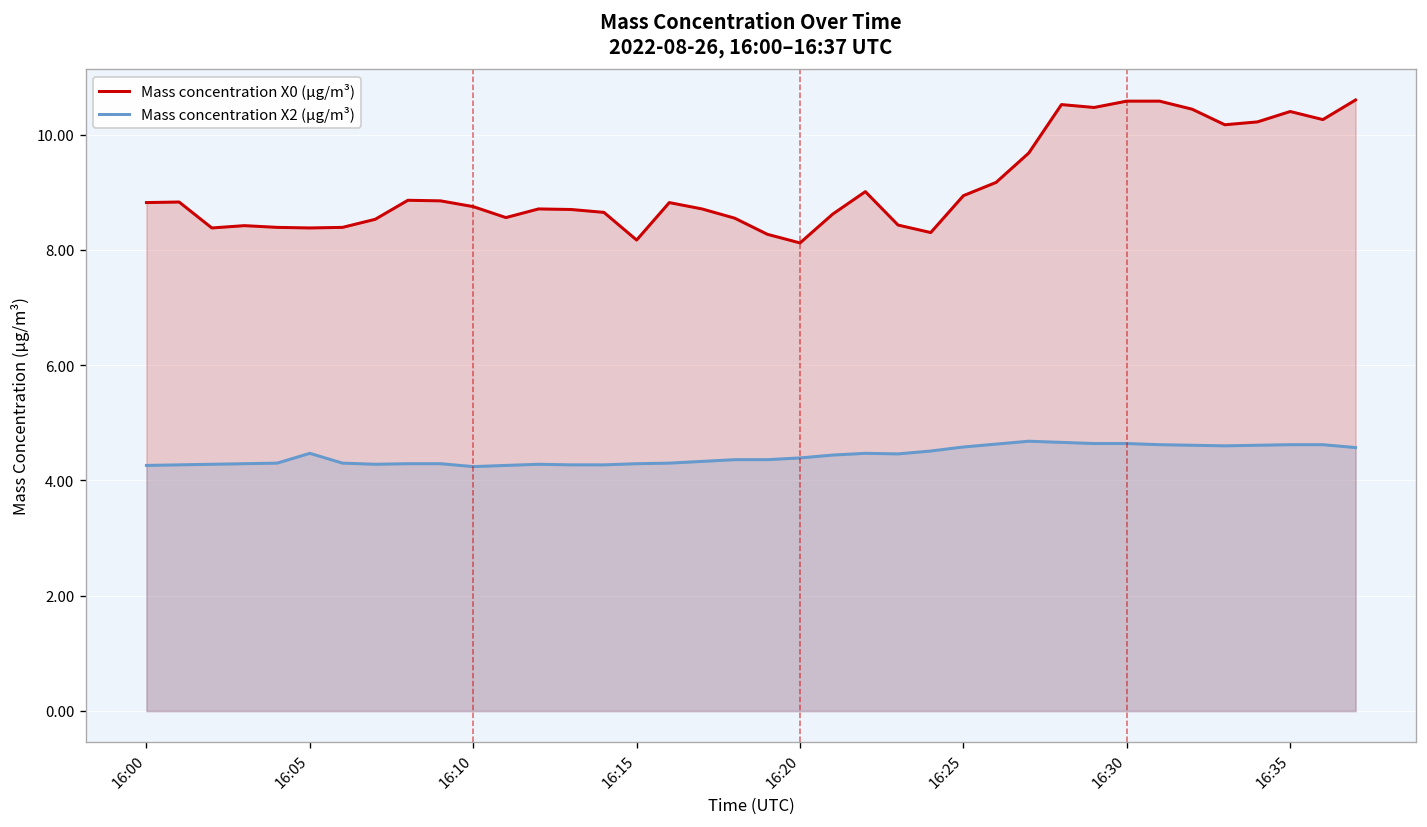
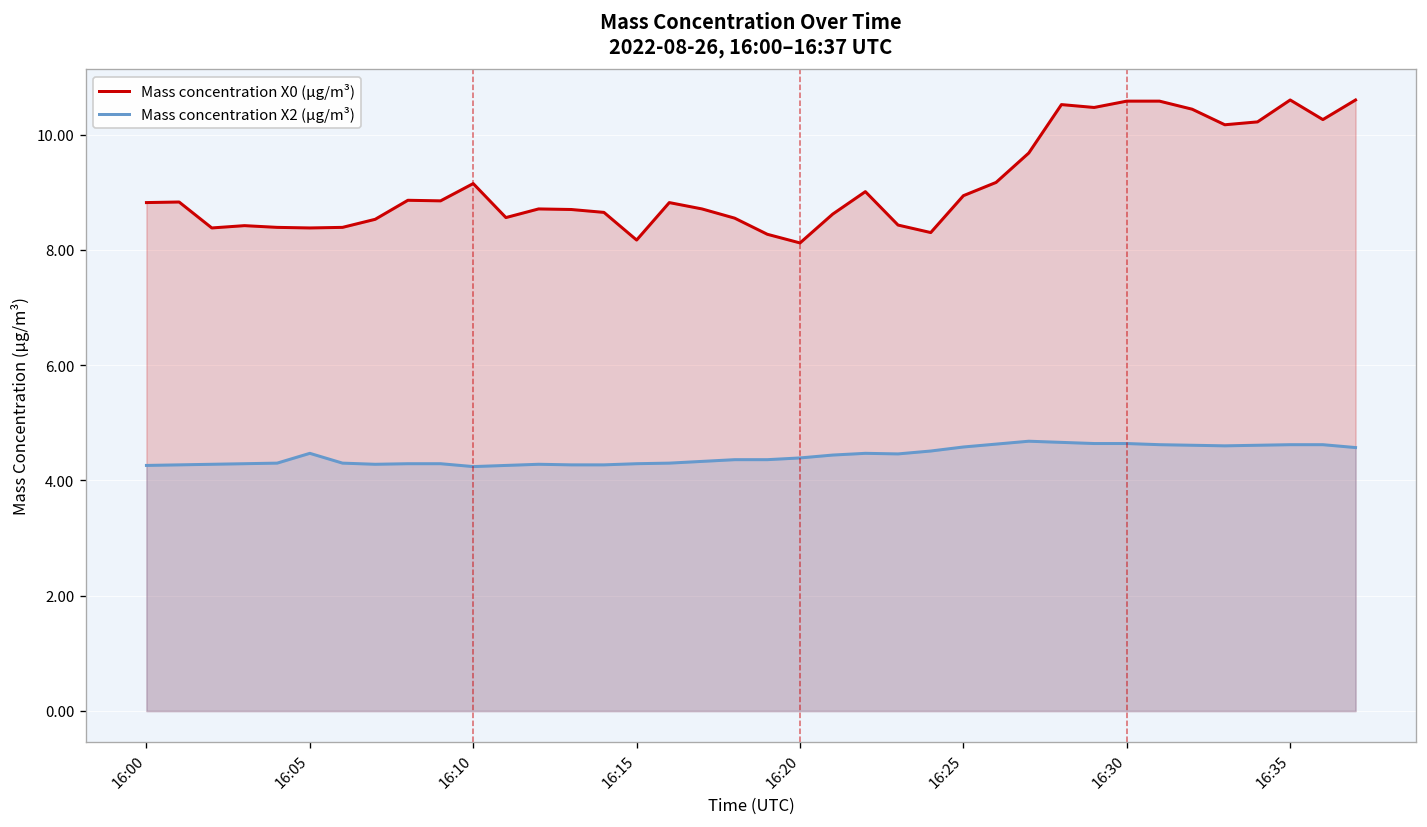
Mass concentration X0 (μg/m³), 16:10: 8.8 -> 9.2
Mass concentration X0 (μg/m³), 16:35: 10.4 -> 10.6
